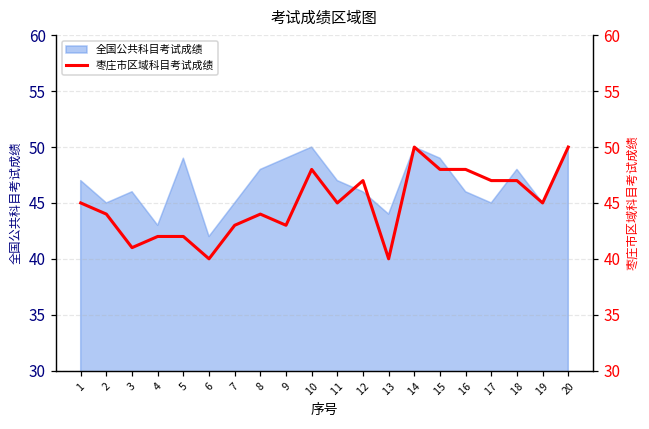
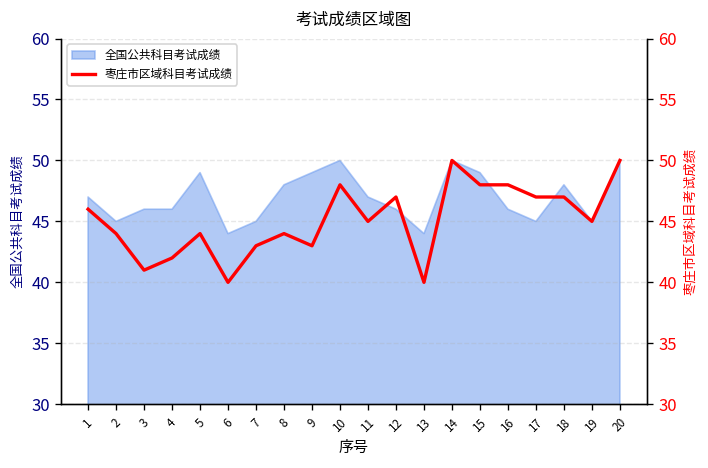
全国公共科目考试成绩, 4: 43 -> 46
全国公共科目考试成绩, 6: 42 -> 44
枣庄市区域科目考试成绩, 1: 45 -> 46
枣庄市区域科目考试成绩, 5: 42 -> 44
